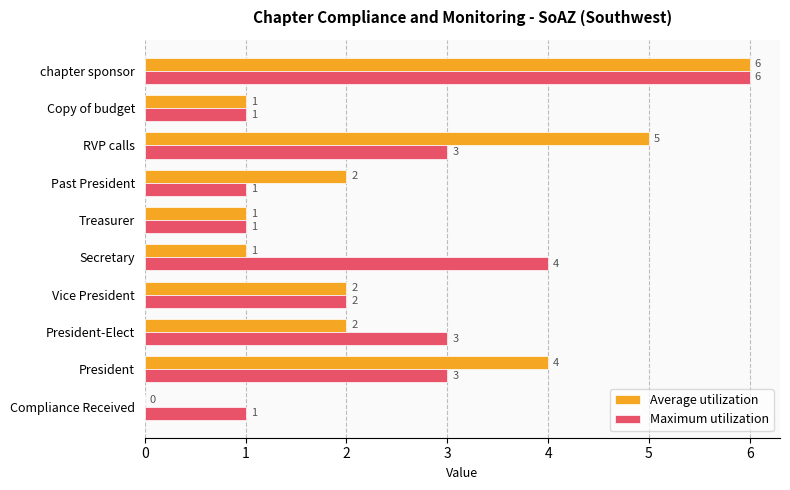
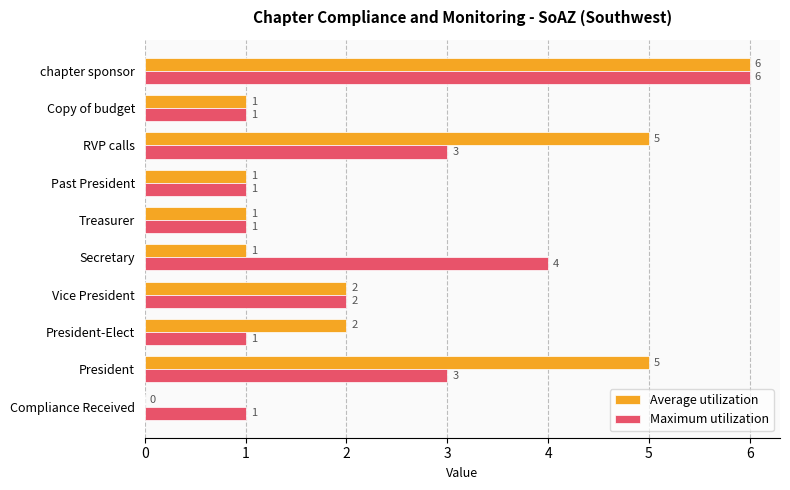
Average utilization, Past President: 2 -> 1
Maximum utilization, President-Elect: 3 -> 1
Average utilization, President: 4 -> 5
